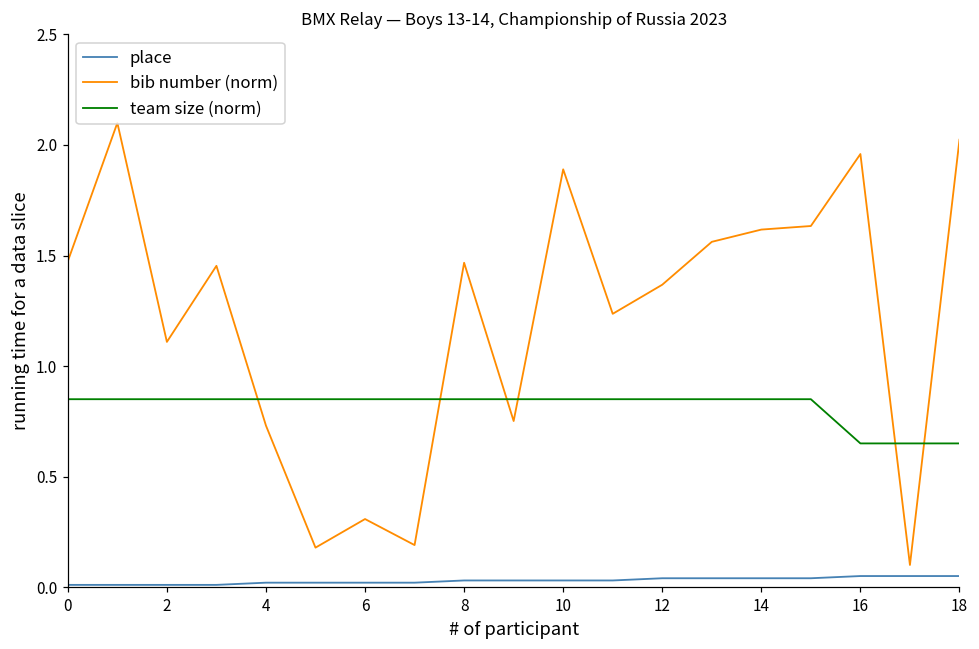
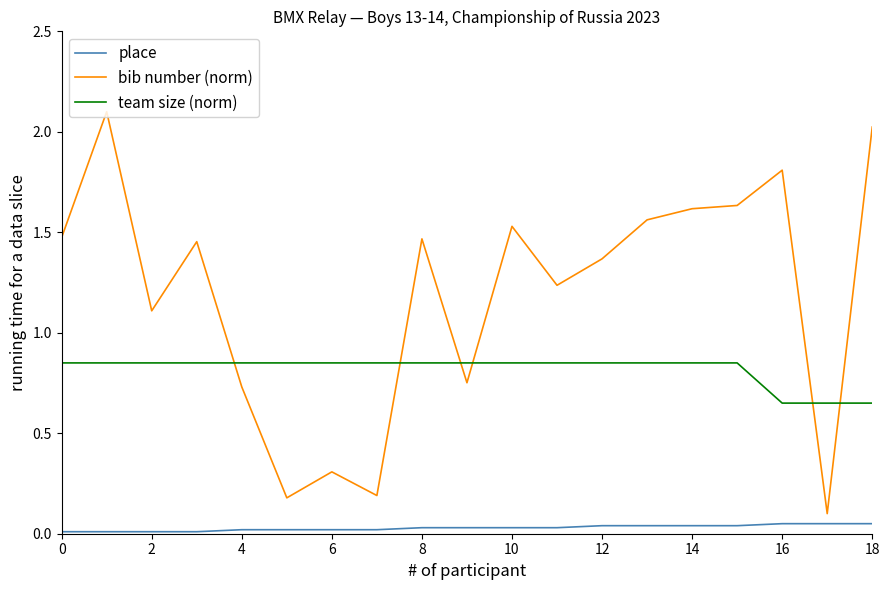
bib number (norm), 10: 1.89 -> 1.53
bib number (norm), 16: 1.96 -> 1.81
